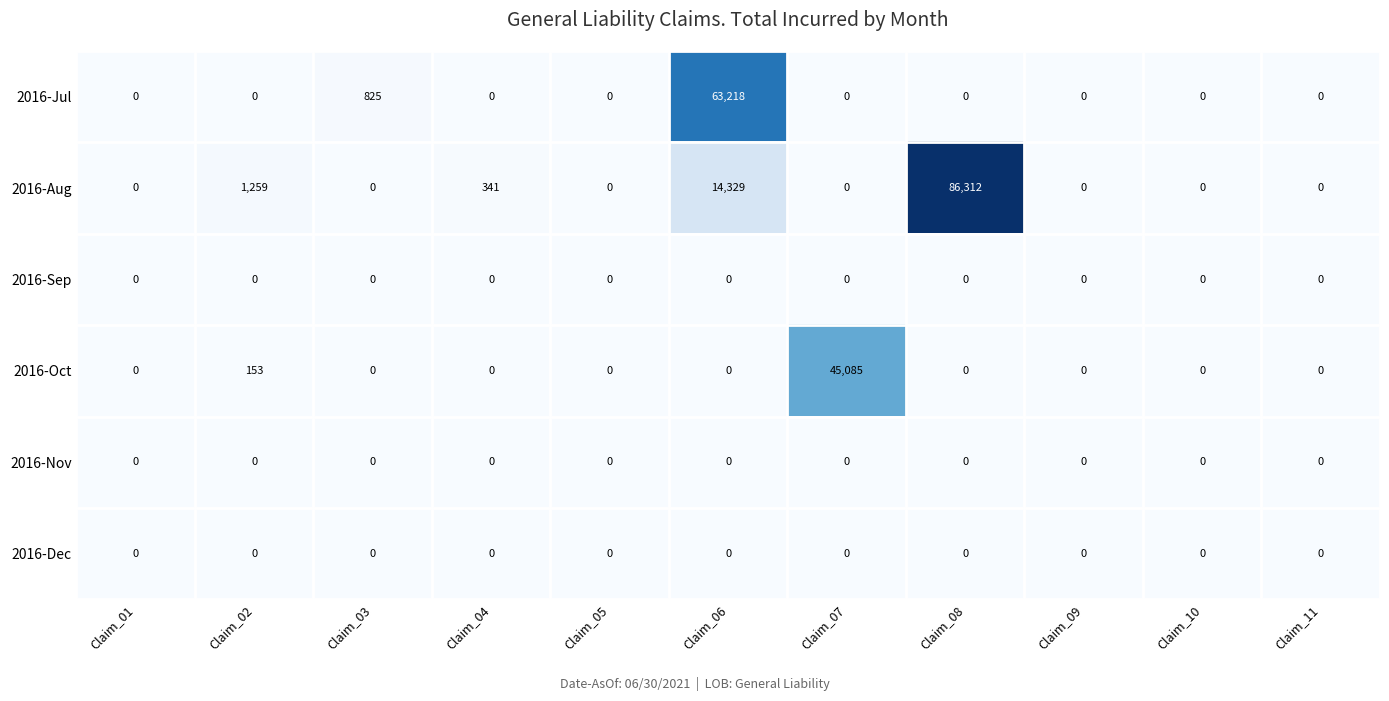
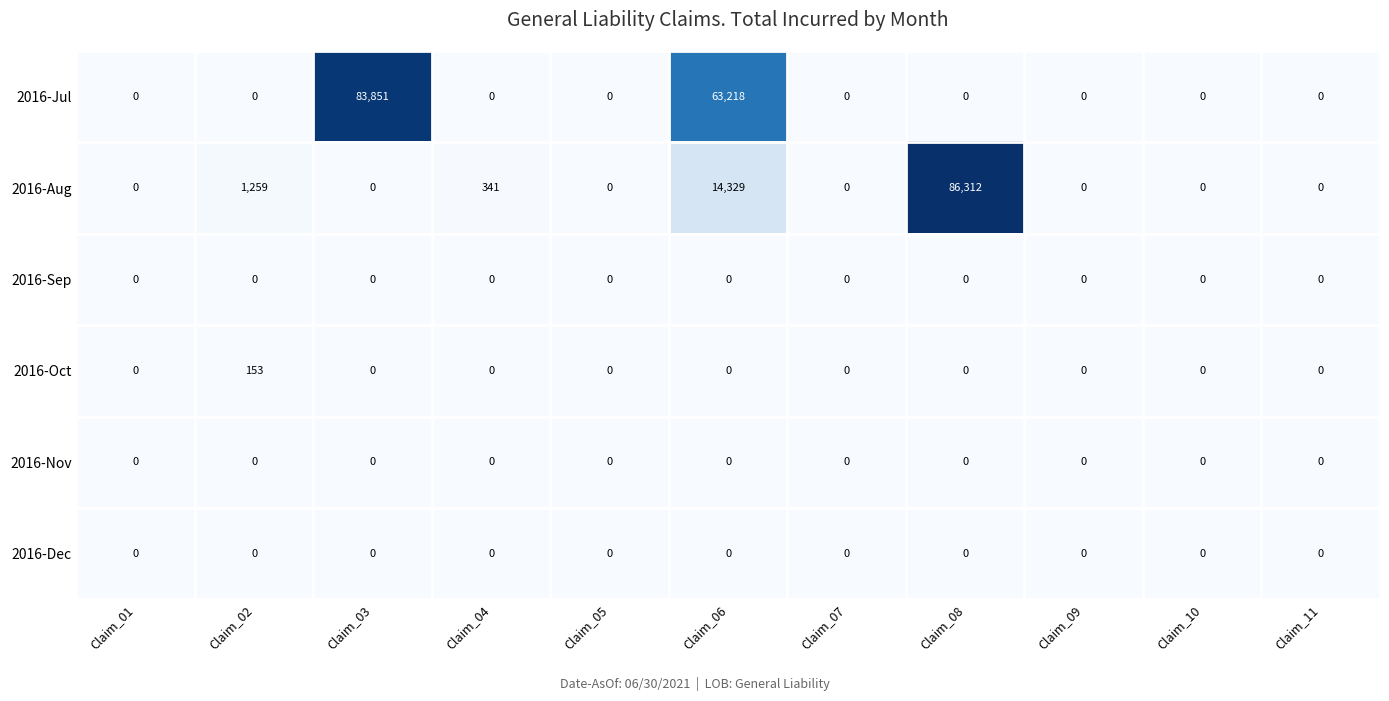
2016-Jul, Claim_03: 825 -> 83,851
2016-Oct, Claim_07: 45,085 -> 0
